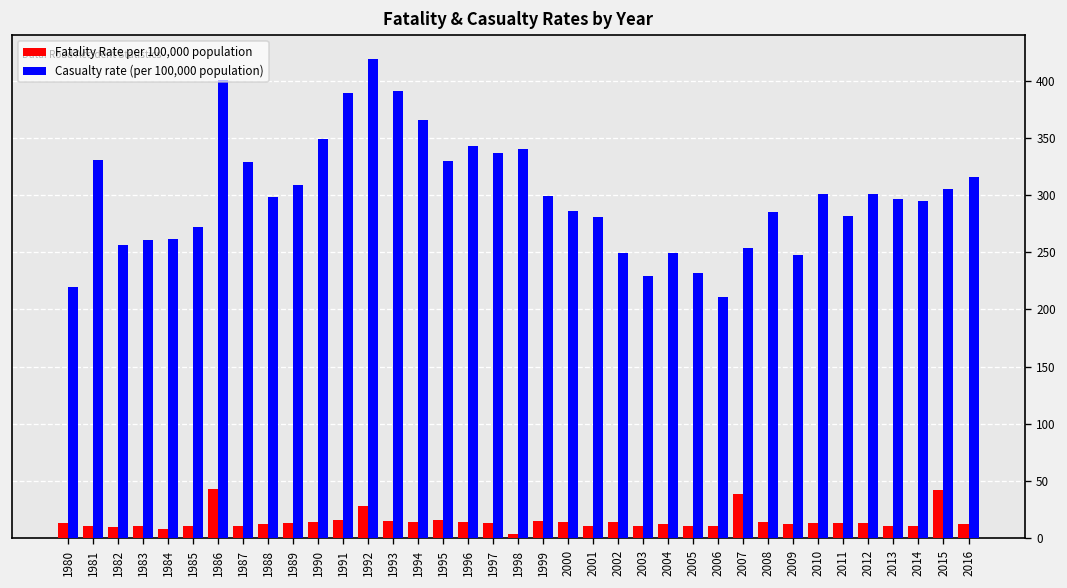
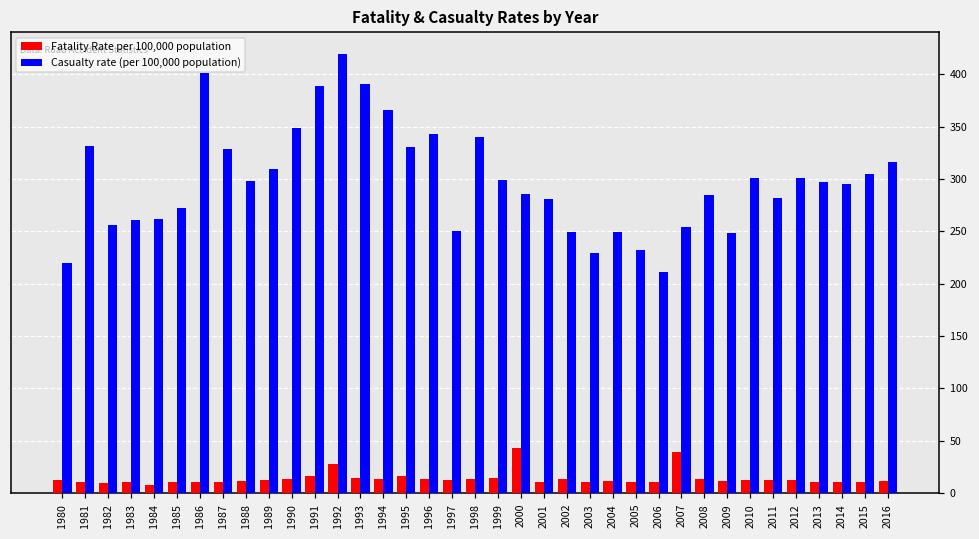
Fatality Rate per 100,000 population, 1986: 40 -> 10
Casualty rate (per 100,000 population), 1997: 340 -> 250
Fatality Rate per 100,000 population, 1998: 0 -> 10
Fatality Rate per 100,000 population, 2000: 10 -> 40
Fatality Rate per 100,000 population, 2015: 40 -> 10
